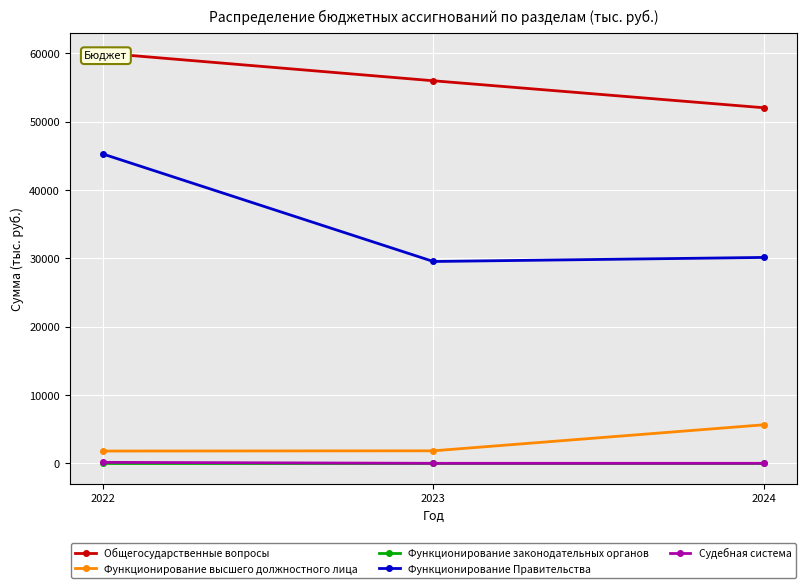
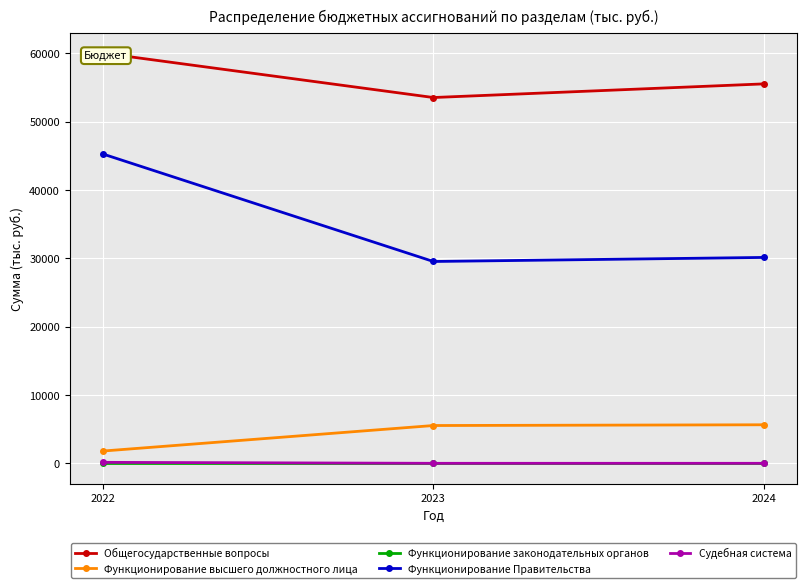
Общегосударственные вопросы, 2023: 56000 -> 54000
Функционирование высшего должностного лица, 2023: 2000 -> 6000
Общегосударственные вопросы, 2024: 52000 -> 56000
